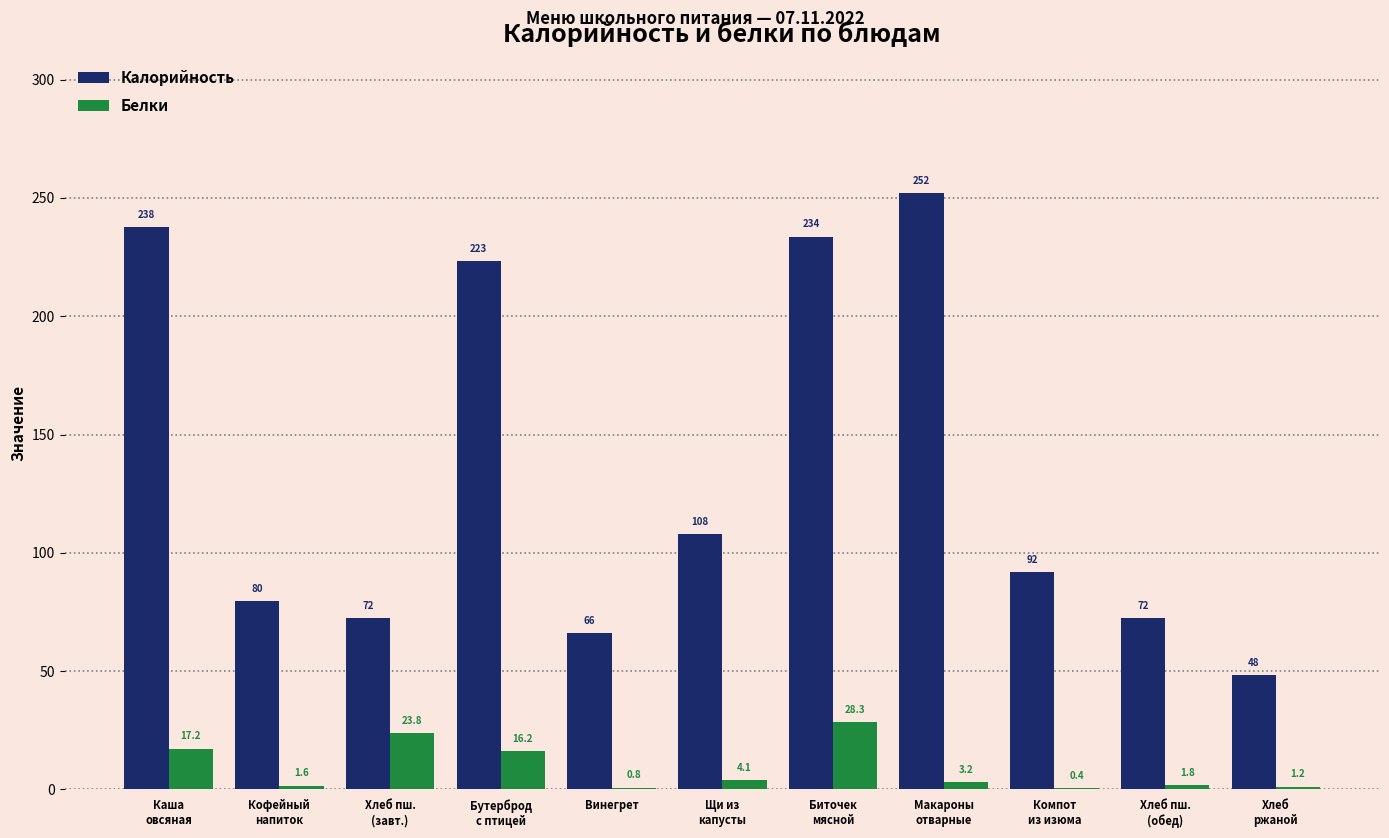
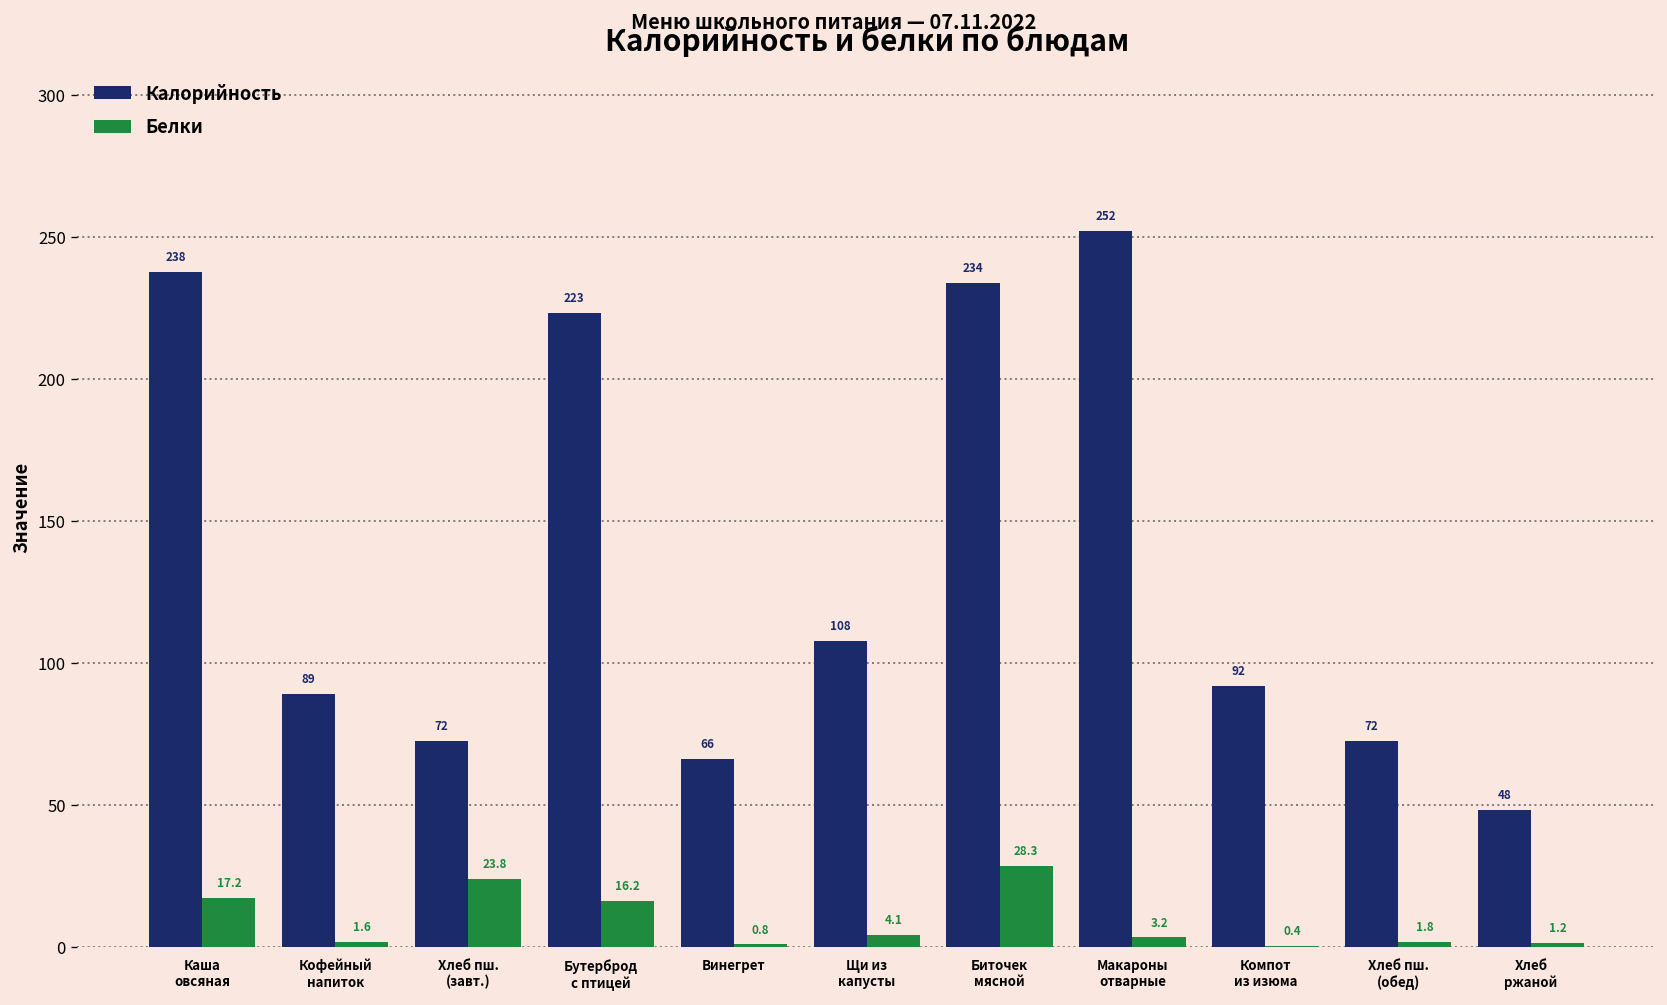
Калорийность, Кофейный напиток: 80 -> 89
